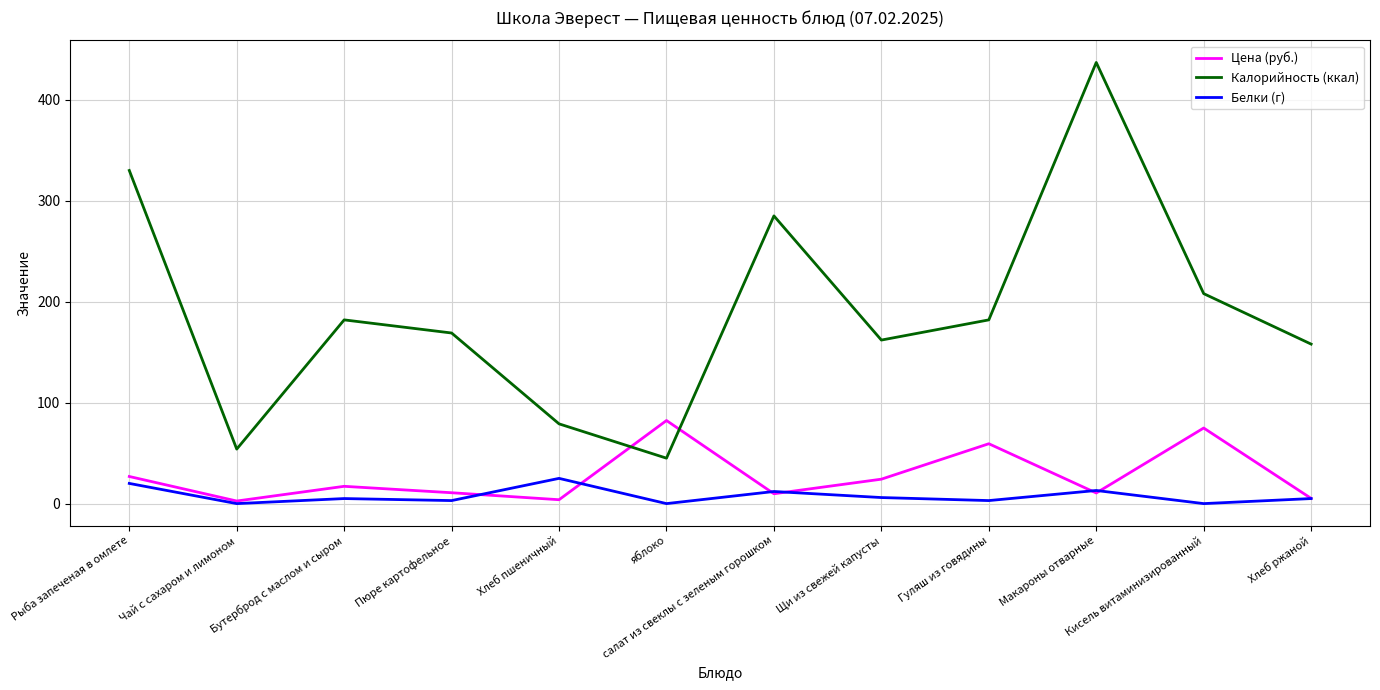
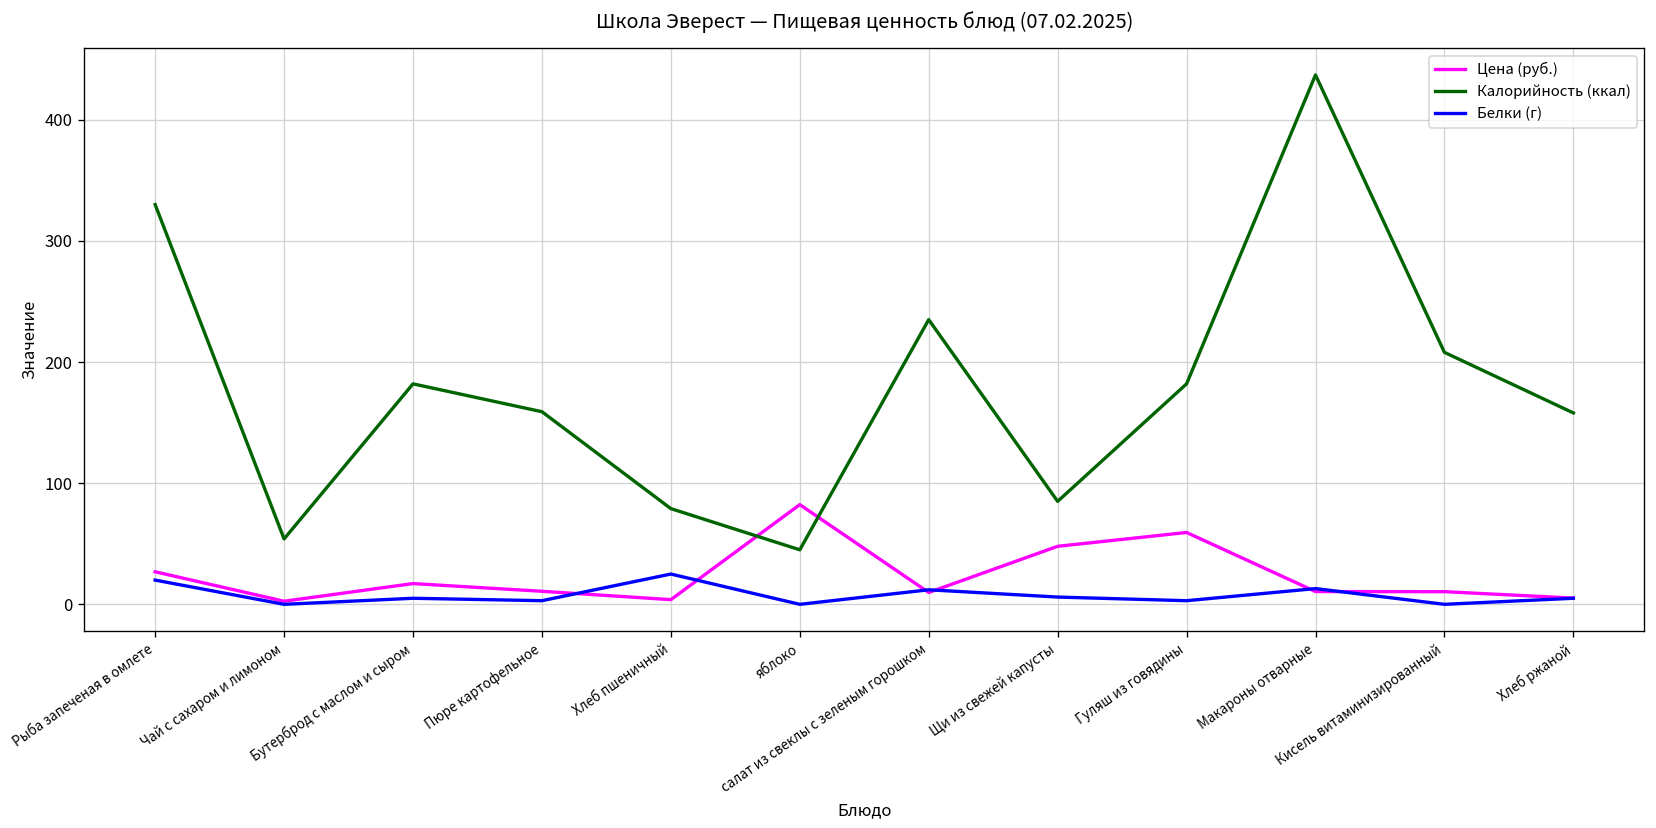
Калорийность (ккал), Пюре картофельное: 169 -> 159
Калорийность (ккал), салат из свеклы с зеленым горошком: 285 -> 235
Цена (руб.), Щи из свежей капусты: 24 -> 48
Калорийность (ккал), Щи из свежей капусты: 162 -> 85
Цена (руб.), Кисель витаминизированный: 75 -> 10
